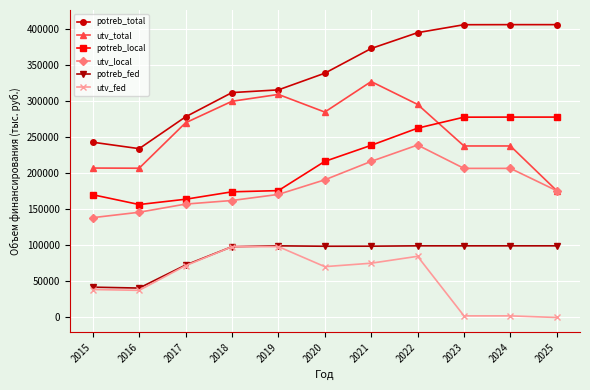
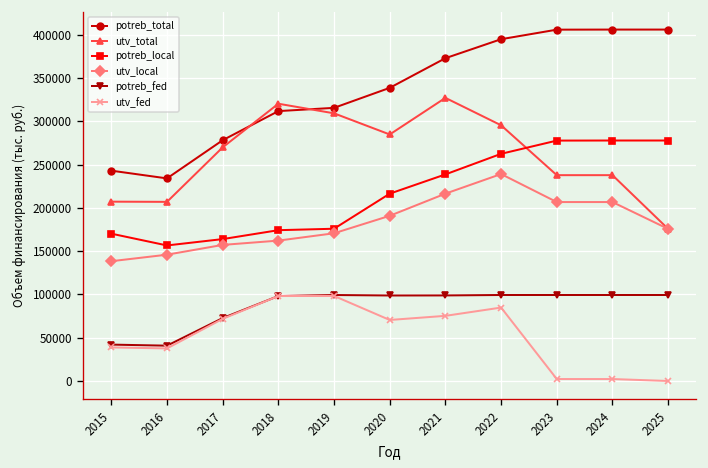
utv_total, 2018: 300000 -> 320000
